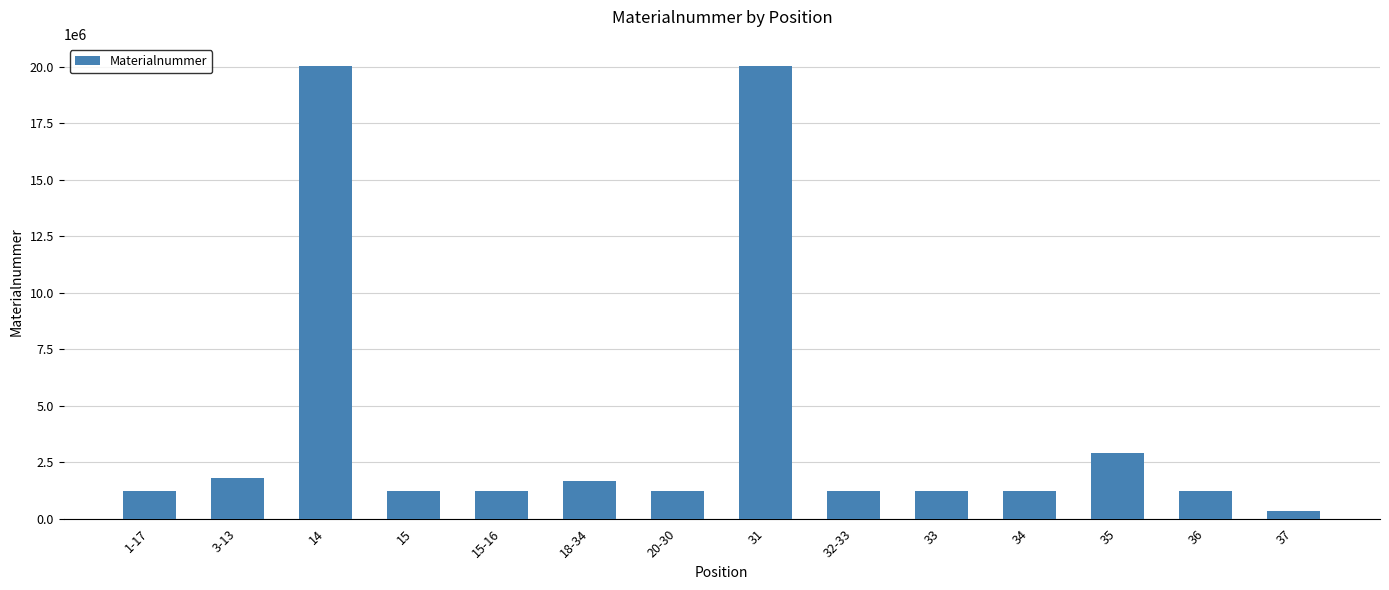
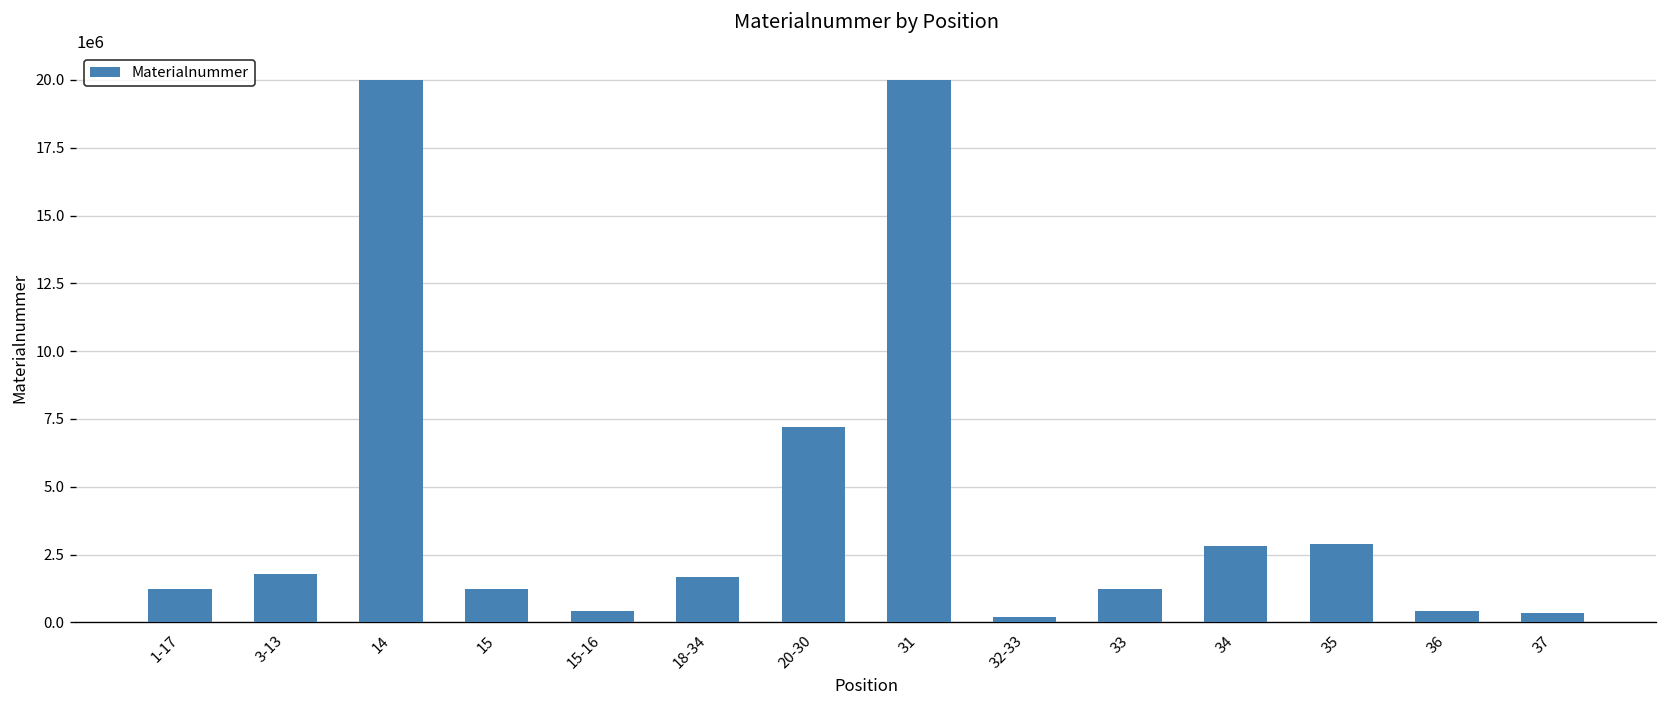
15-16: 1200000 -> 400000
20-30: 1200000 -> 7200000
32-33: 1200000 -> 200000
34: 1200000 -> 2800000
36: 1200000 -> 400000
